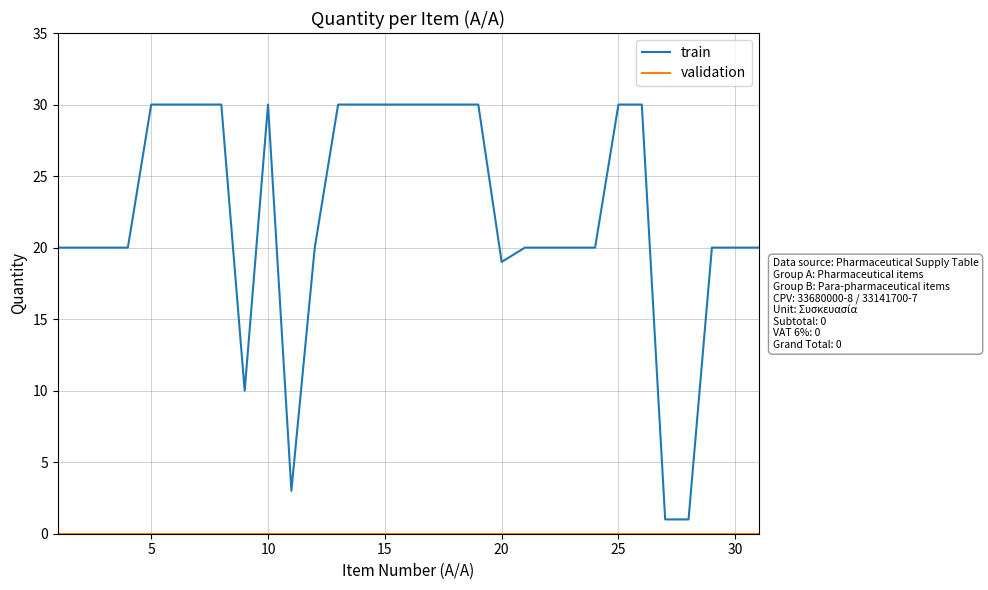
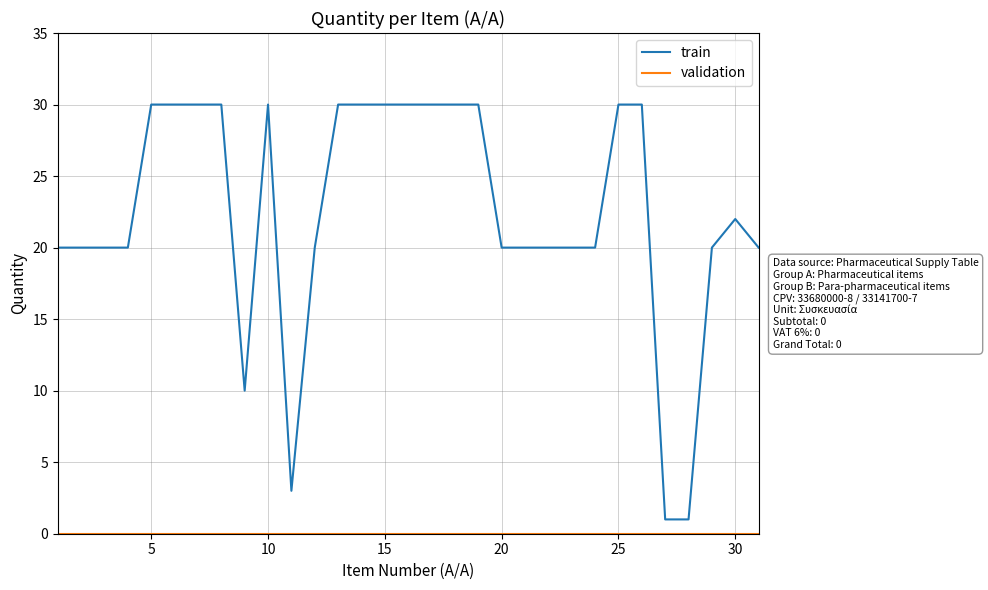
train, 20: 19 -> 20
train, 30: 20 -> 22
